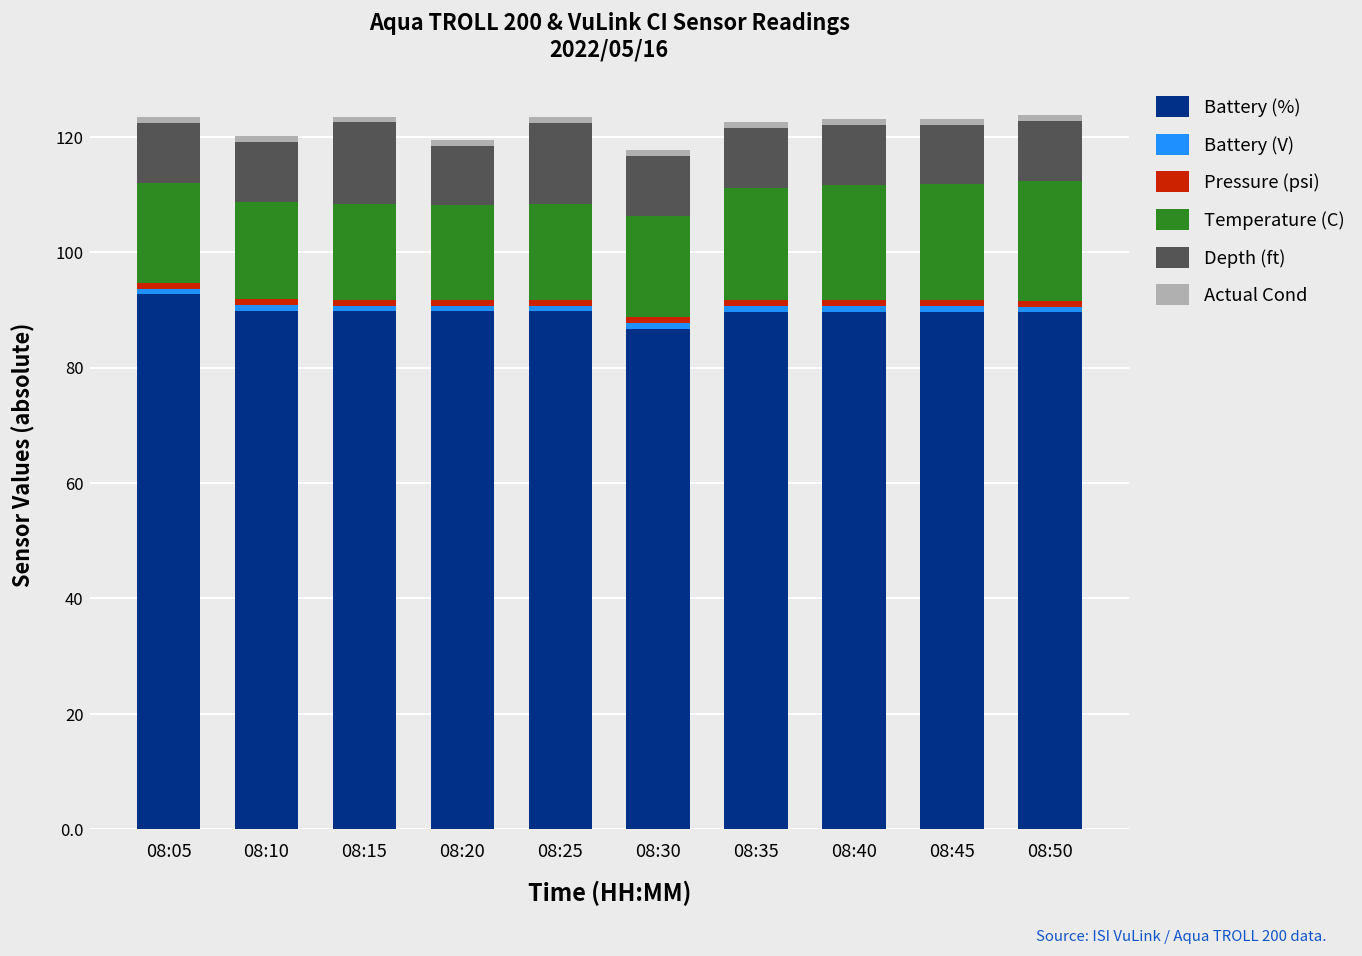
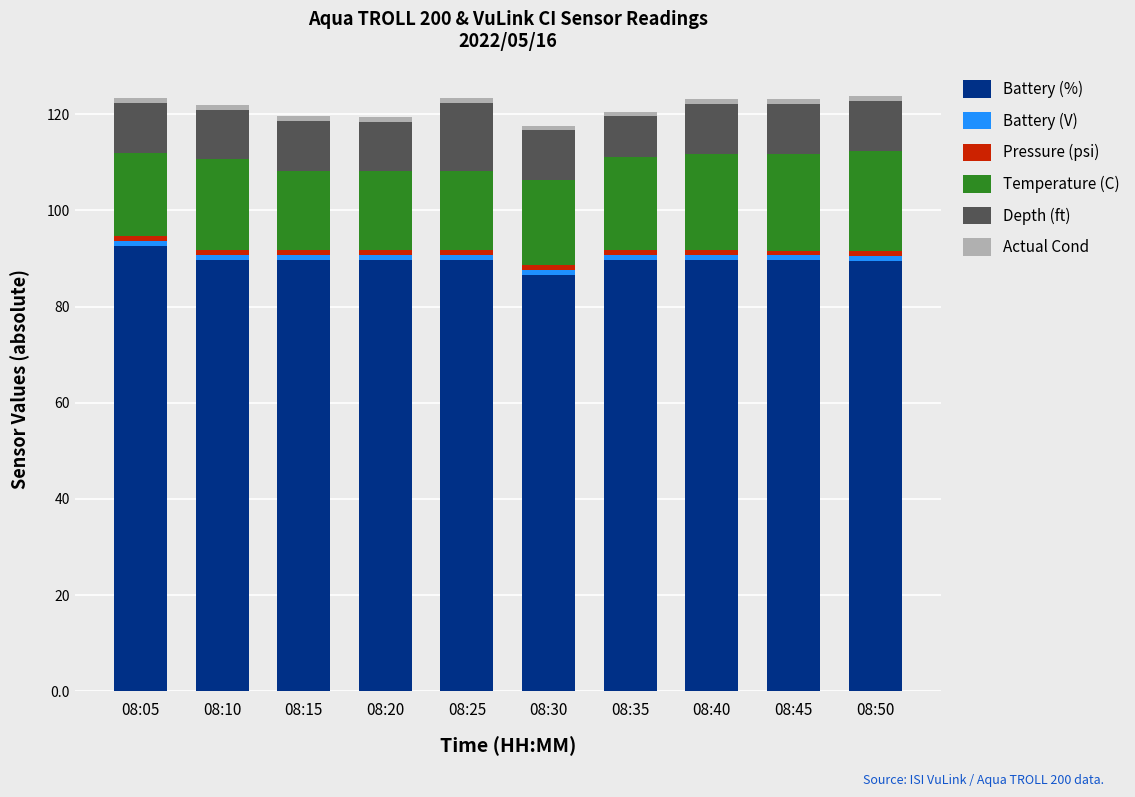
Temperature (C), 08:10: 17 -> 19
Depth (ft), 08:15: 14 -> 10
Depth (ft), 08:35: 10 -> 8
